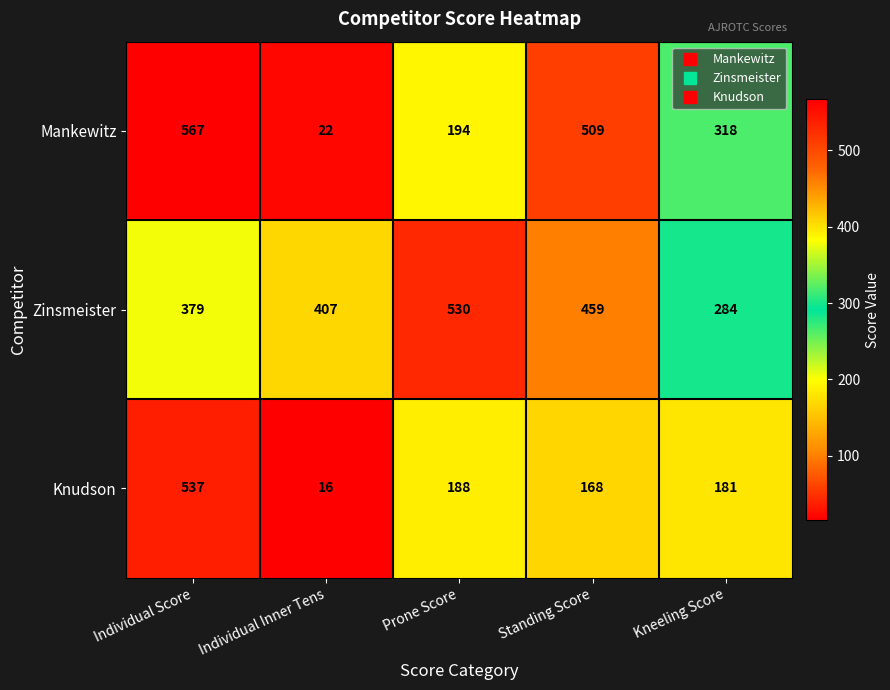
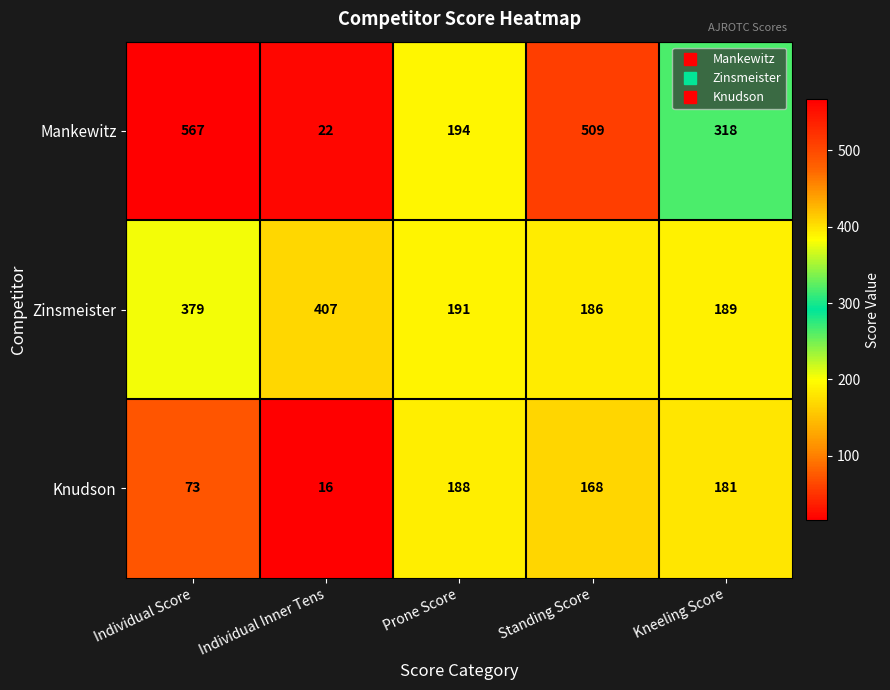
Zinsmeister, Prone Score: 530 -> 191
Zinsmeister, Standing Score: 459 -> 186
Zinsmeister, Kneeling Score: 284 -> 189
Knudson, Individual Score: 537 -> 73
